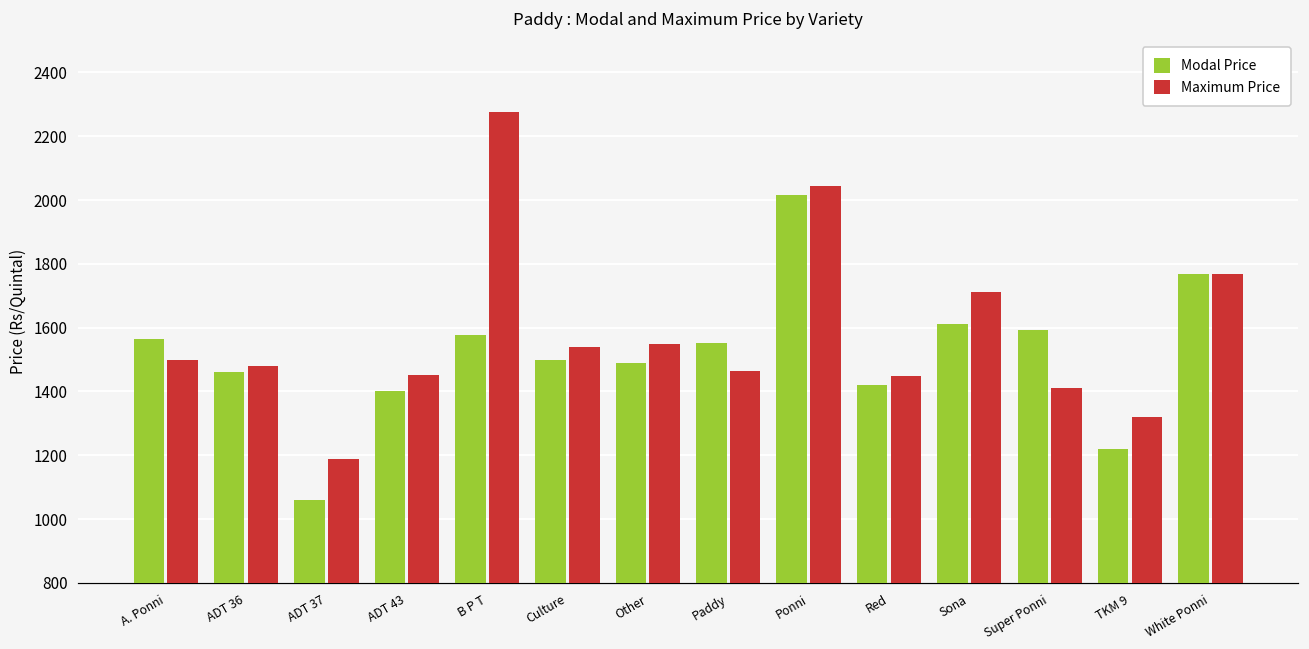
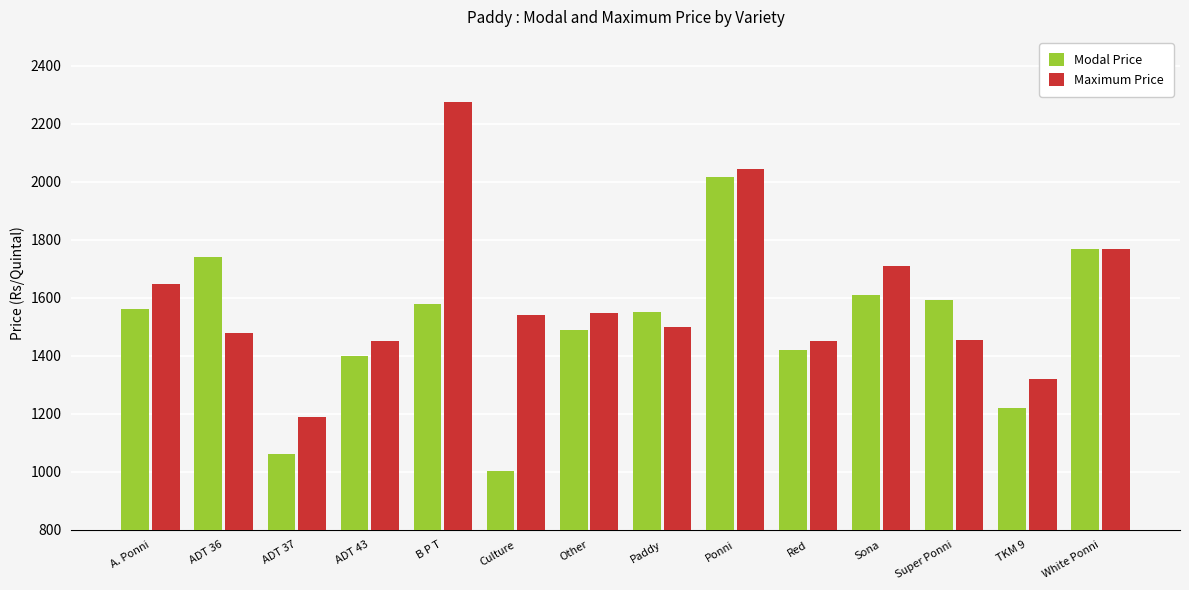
Maximum Price, A. Ponni: 1500 -> 1650
Modal Price, ADT 36: 1460 -> 1740
Modal Price, Culture: 1500 -> 1000
Maximum Price, Paddy: 1460 -> 1500
Maximum Price, Super Ponni: 1410 -> 1450
